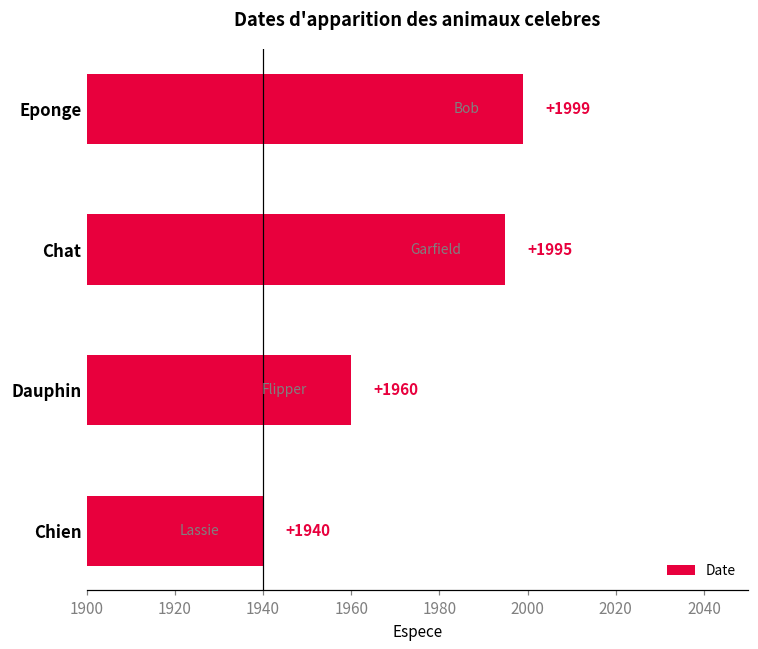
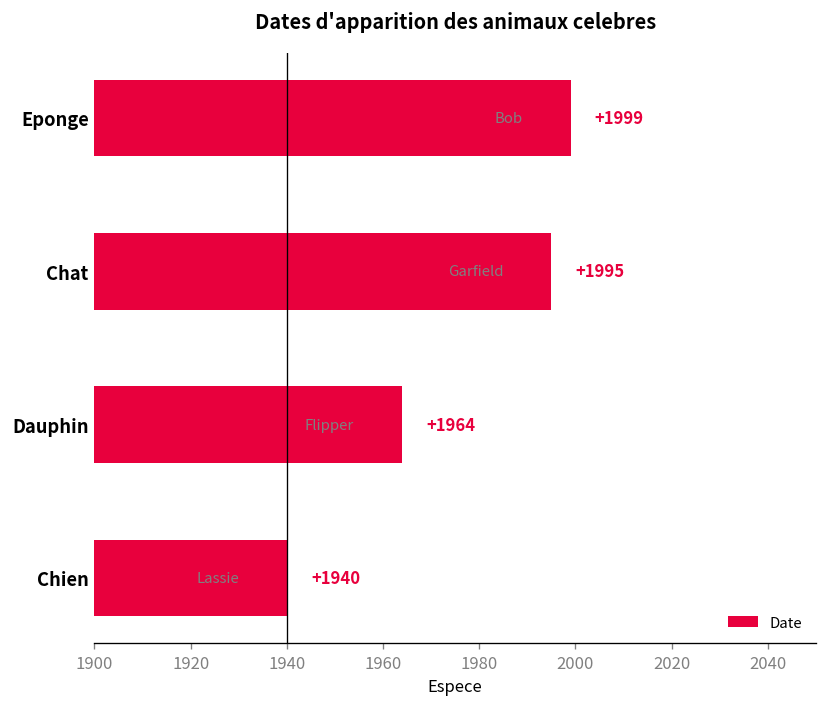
Dauphin: +1960 -> +1964
